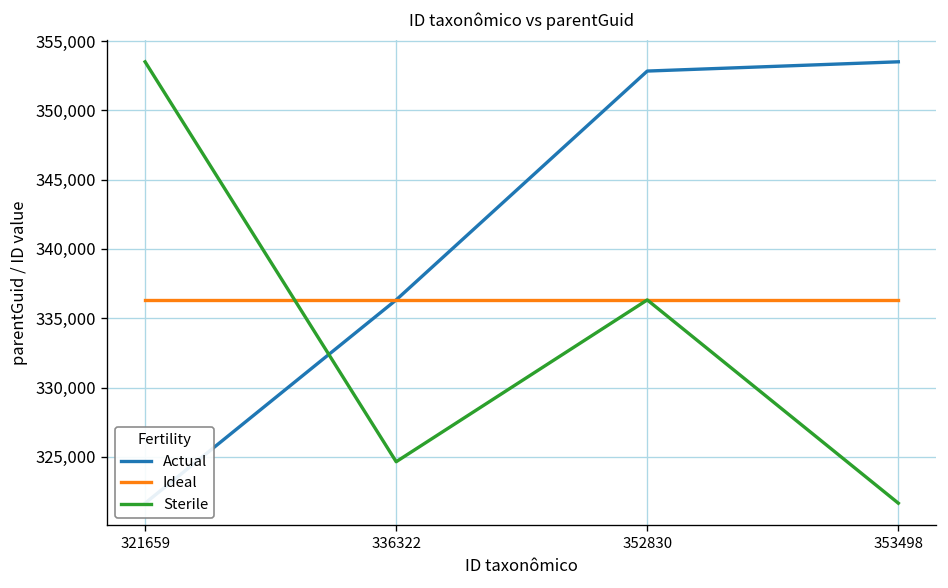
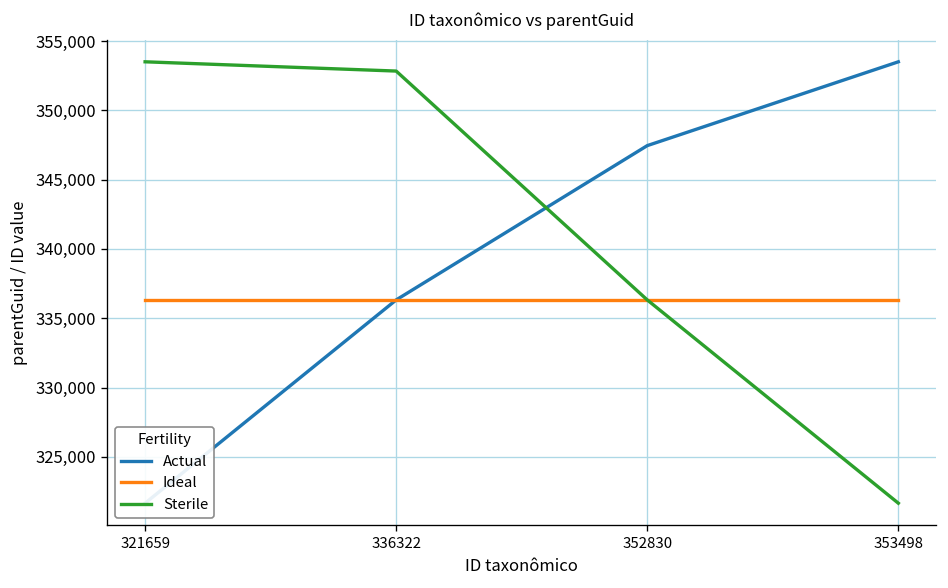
Sterile, 336322: 324,700 -> 352,800
Actual, 352830: 352,800 -> 347,500
